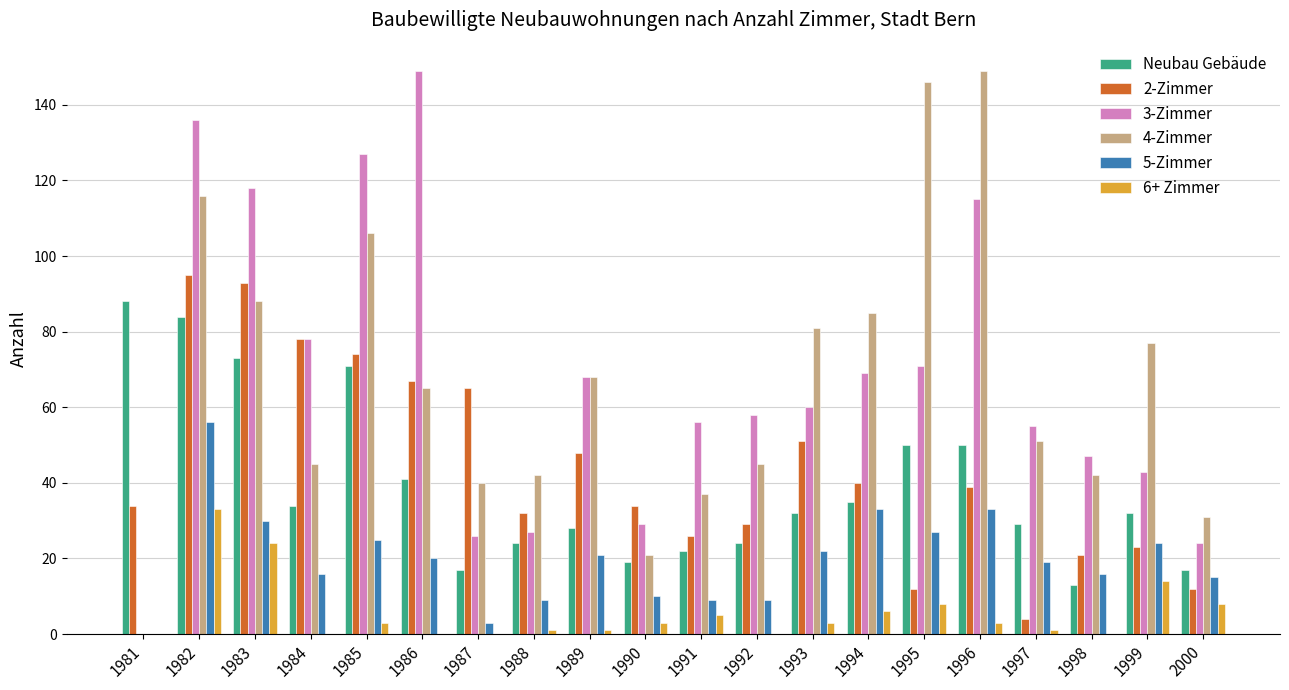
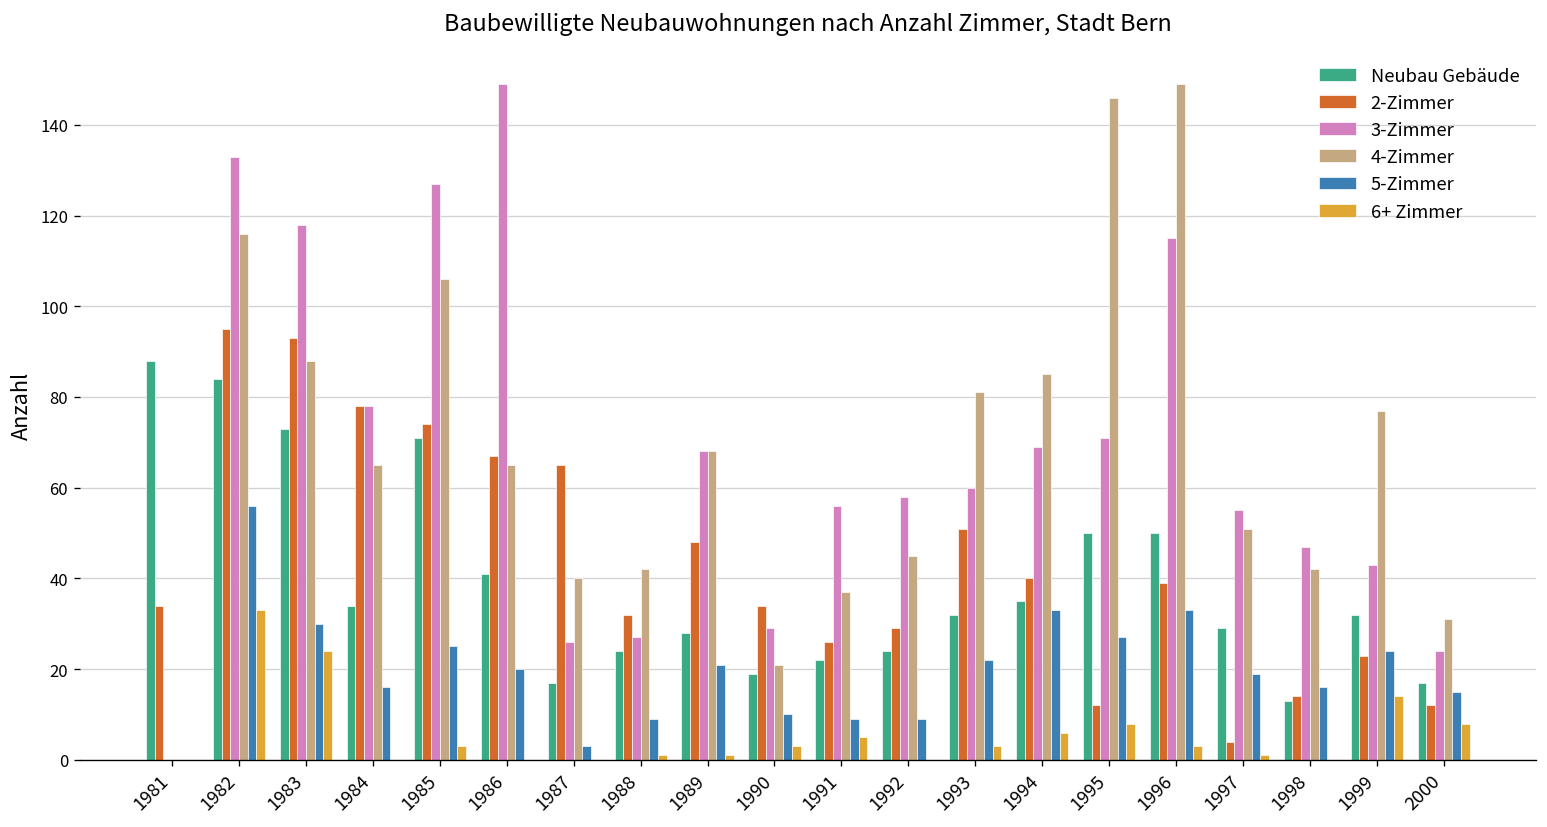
3-Zimmer, 1982: 136 -> 133
4-Zimmer, 1984: 45 -> 65
2-Zimmer, 1998: 21 -> 14
